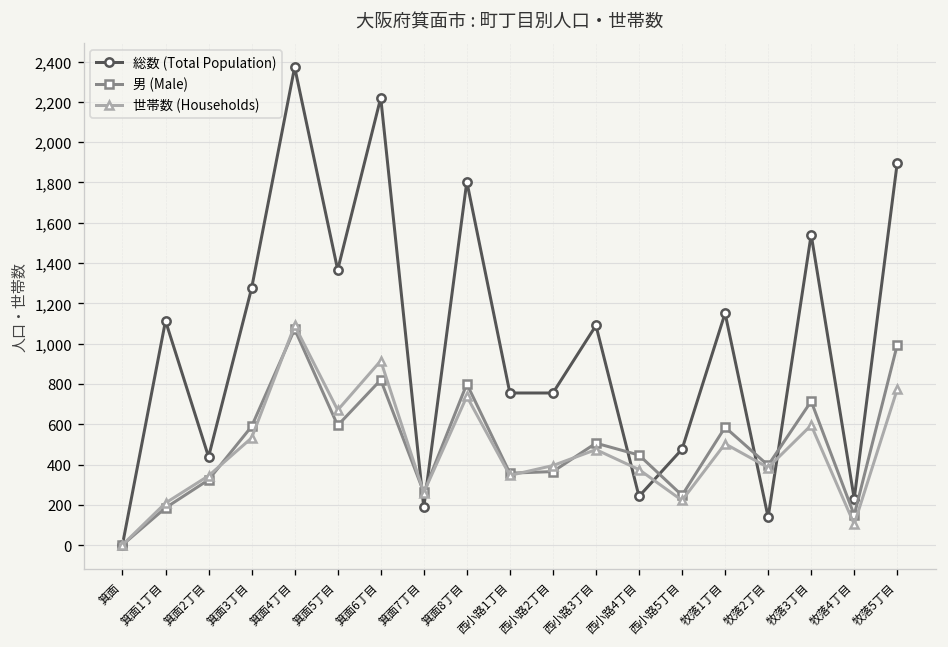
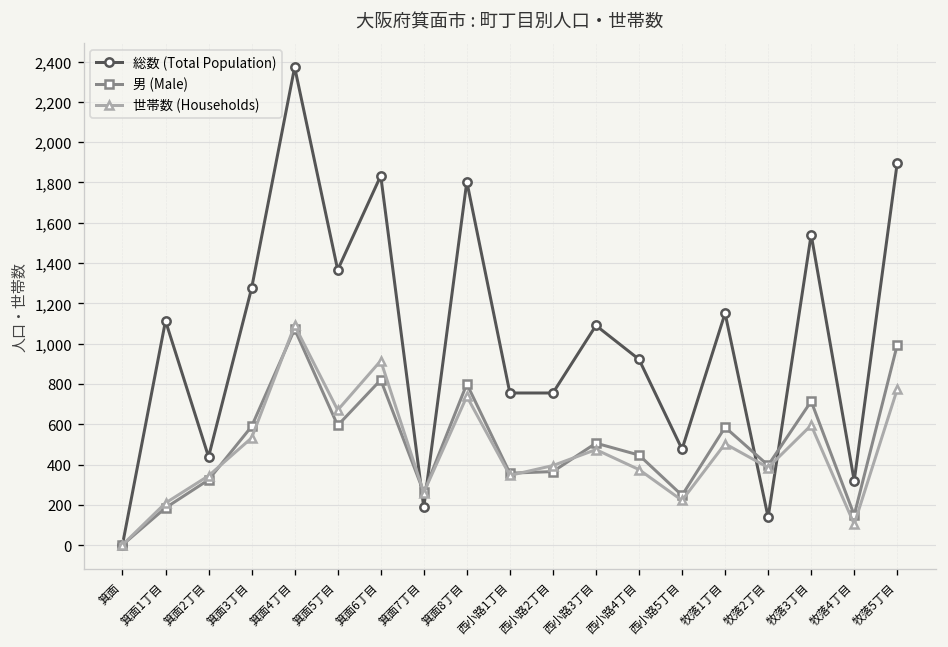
総数 (Total Population), 箕面6丁目: 2,220 -> 1,830
総数 (Total Population), 西小路4丁目: 240 -> 920
総数 (Total Population), 牧落4丁目: 230 -> 320
